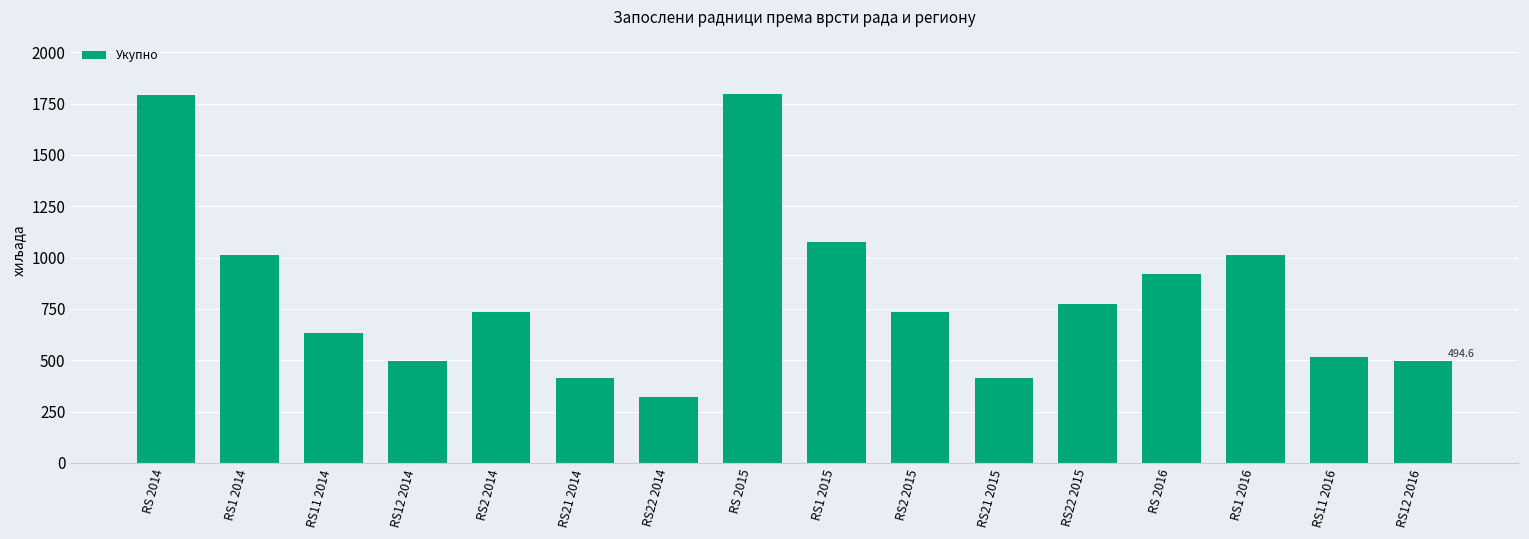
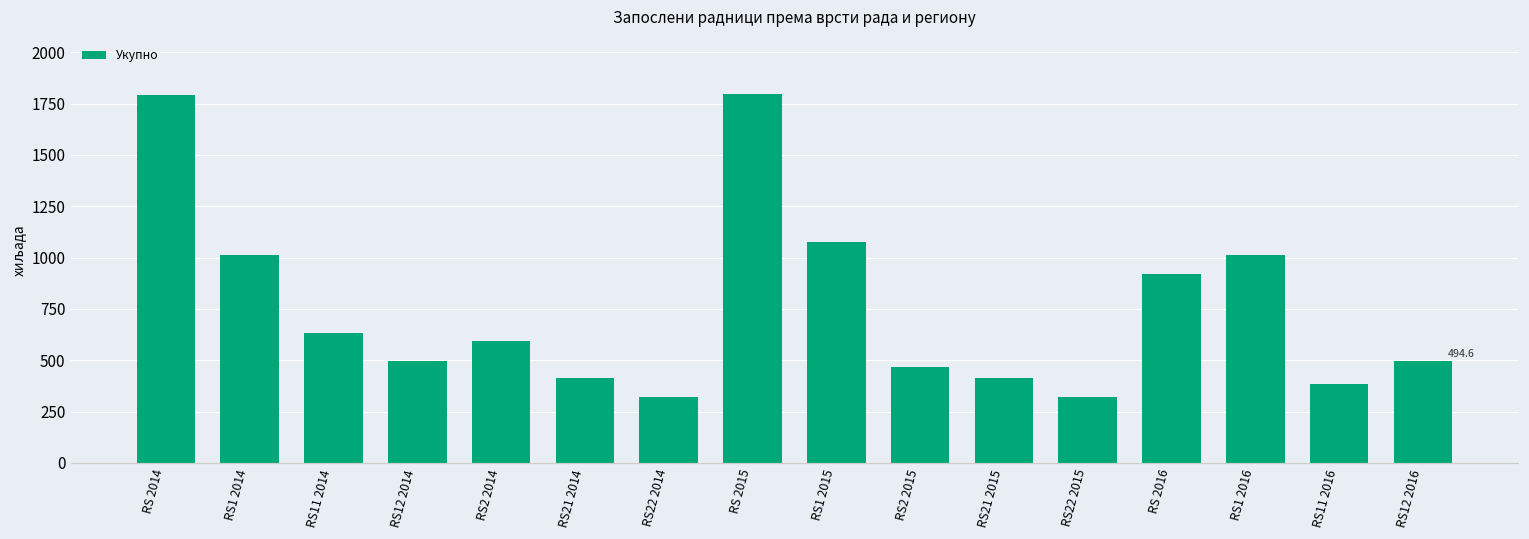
RS2 2014: 740 -> 590
RS2 2015: 740 -> 470
RS22 2015: 770 -> 320
RS11 2016: 520 -> 390
